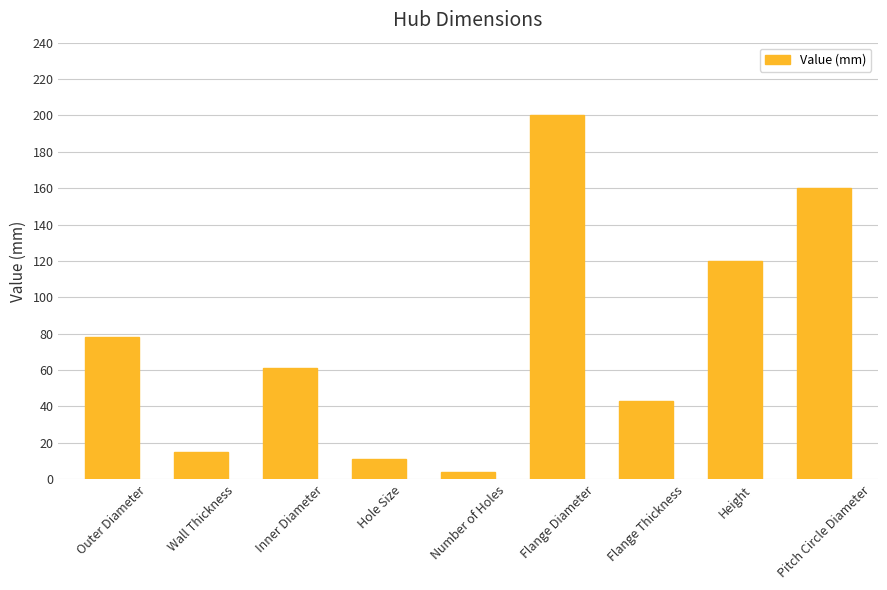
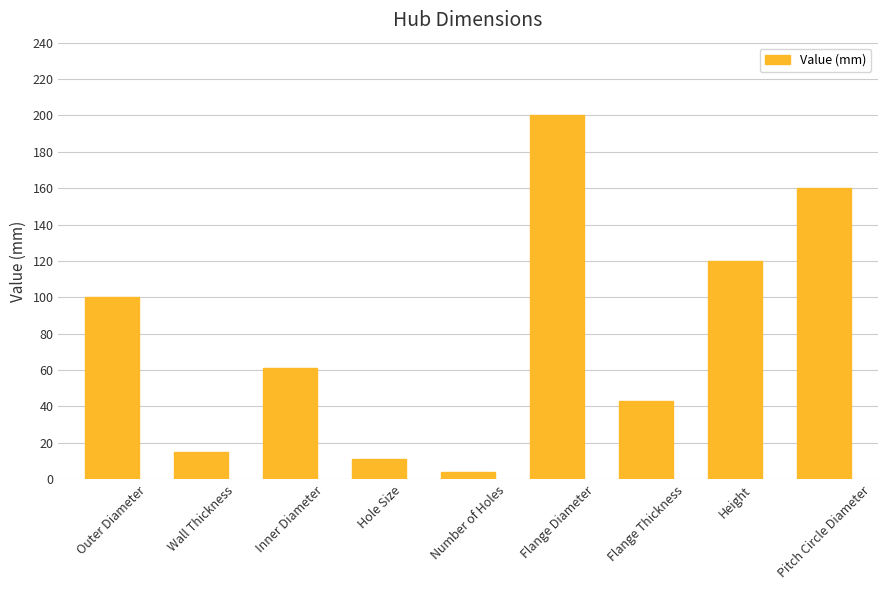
Outer Diameter: 78 -> 100
